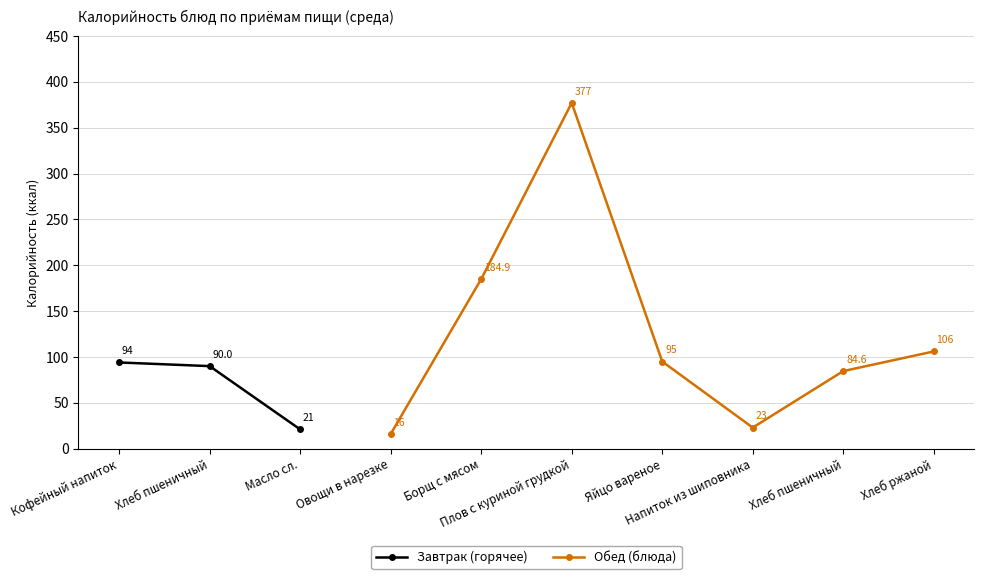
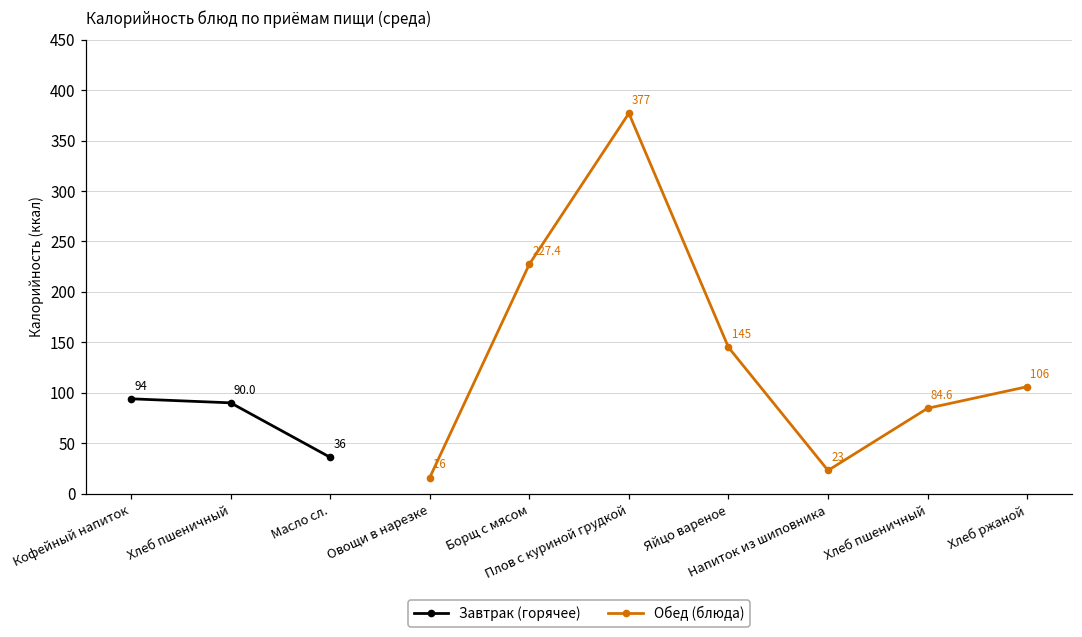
Завтрак (горячее), Масло сл.: 21 -> 36
Обед (блюда), Борщ с мясом: 184.9 -> 227.4
Обед (блюда), Яйцо вареное: 95 -> 145
